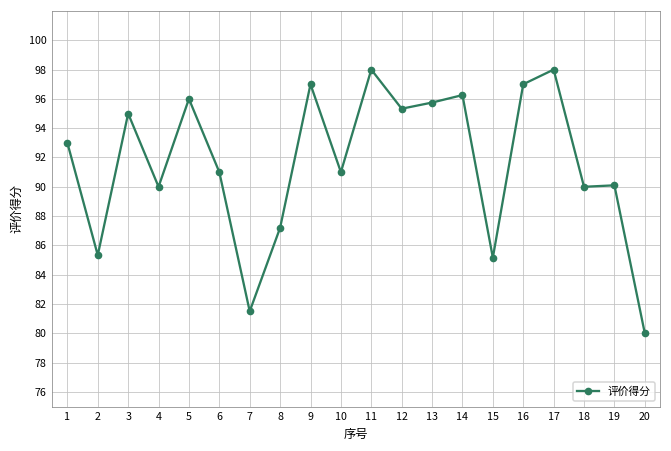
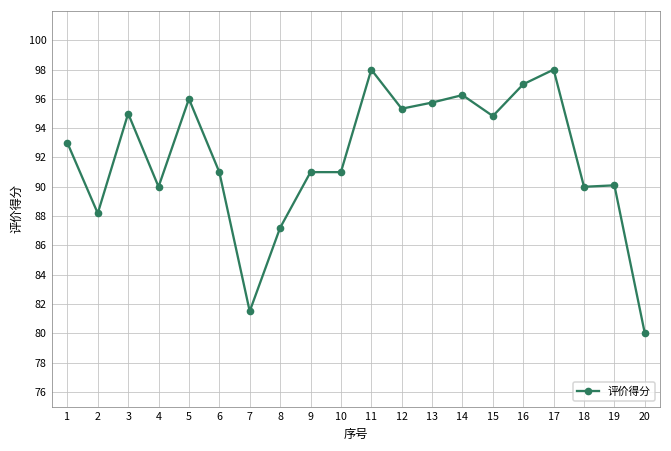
2: 85.3 -> 88.2
9: 97 -> 91
15: 85.2 -> 94.8
